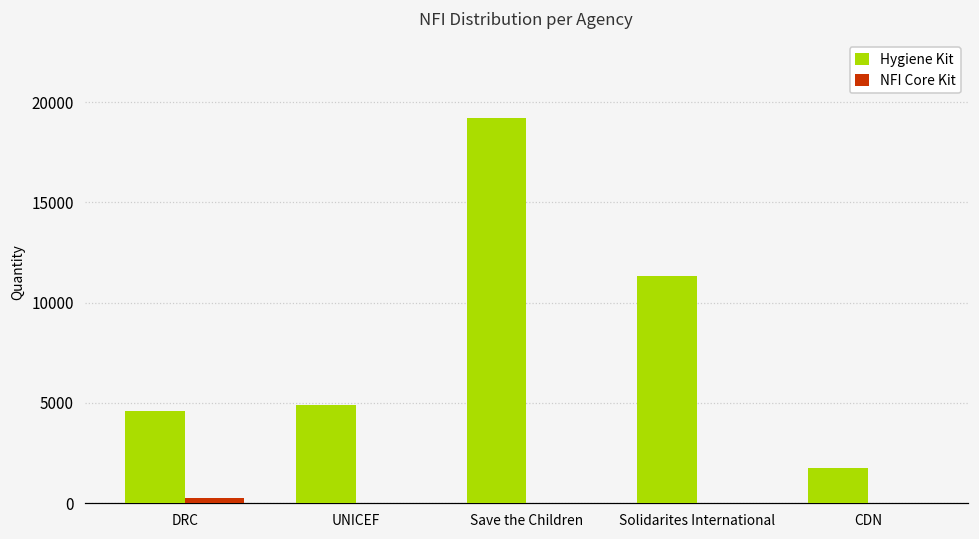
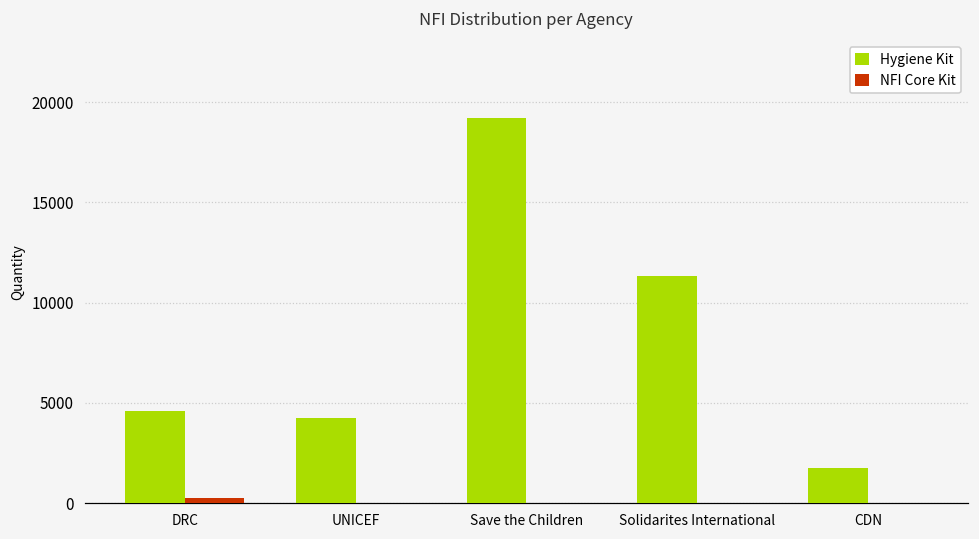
Hygiene Kit, UNICEF: 4900 -> 4200
